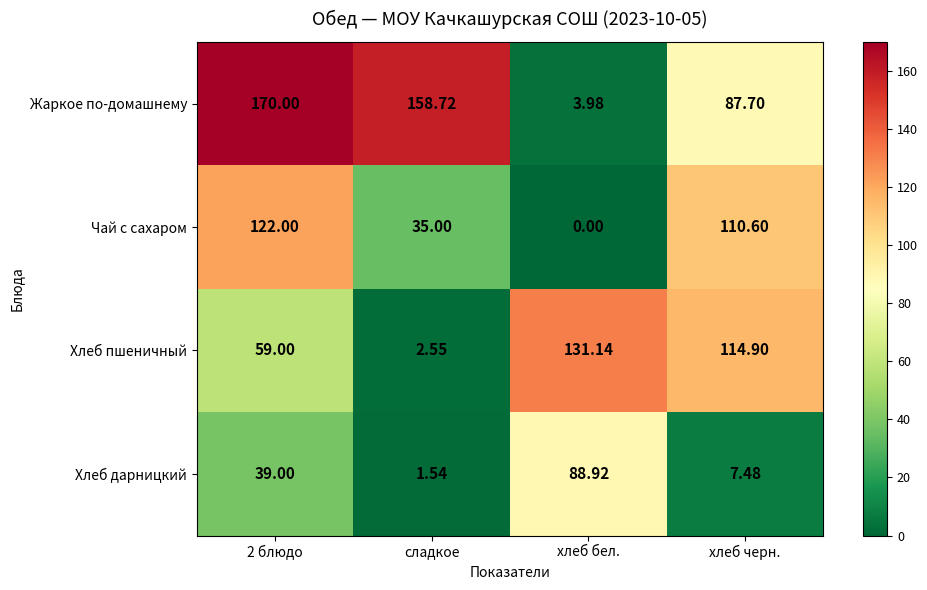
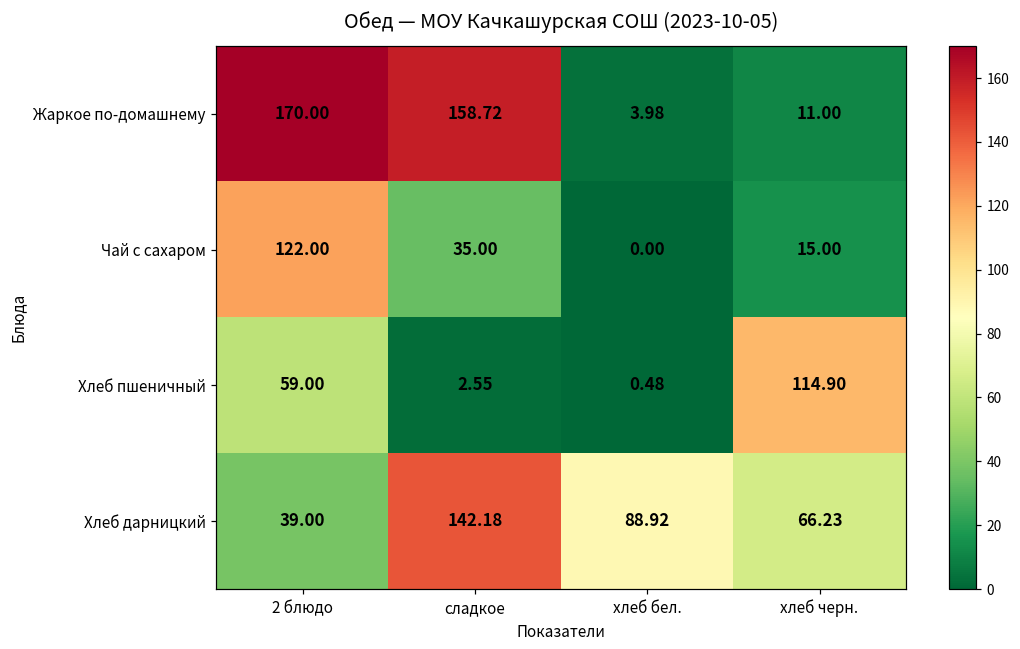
Жаркое по-домашнему, хлеб черн.: 87.70 -> 11.00
Чай с сахаром, хлеб черн.: 110.60 -> 15.00
Хлеб пшеничный, хлеб бел.: 131.14 -> 0.48
Хлеб дарницкий, сладкое: 1.54 -> 142.18
Хлеб дарницкий, хлеб черн.: 7.48 -> 66.23
